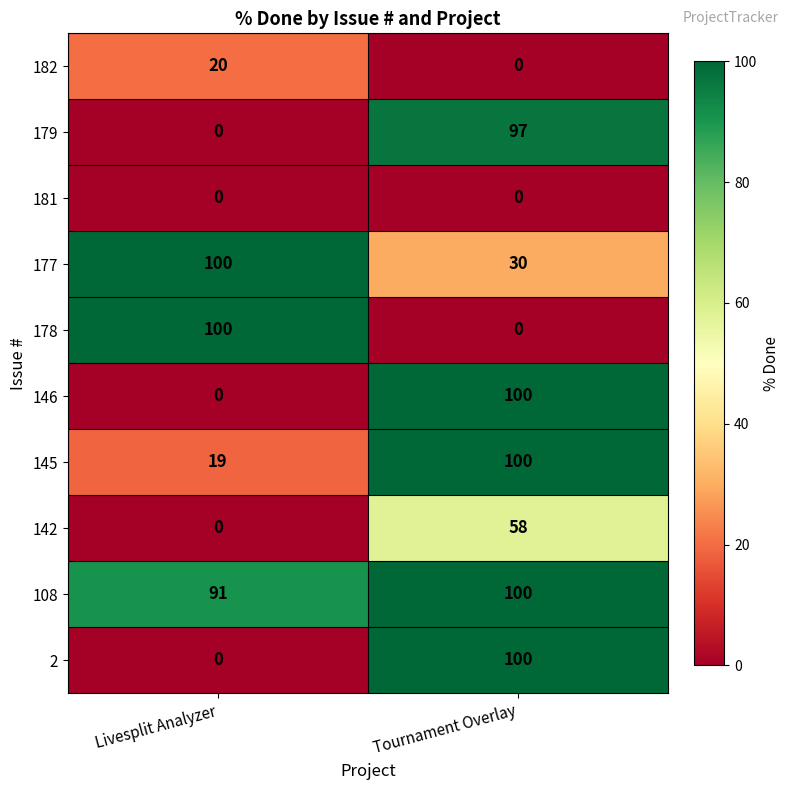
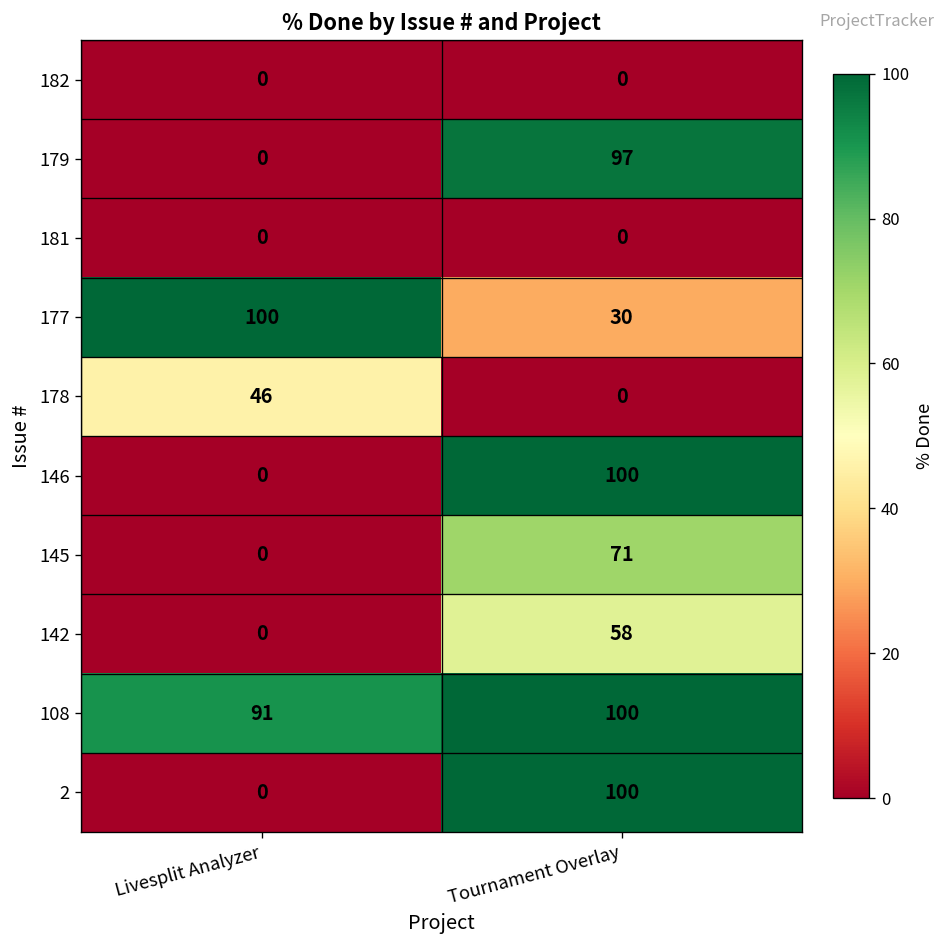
182, Livesplit Analyzer: 20 -> 0
178, Livesplit Analyzer: 100 -> 46
145, Livesplit Analyzer: 19 -> 0
145, Tournament Overlay: 100 -> 71
